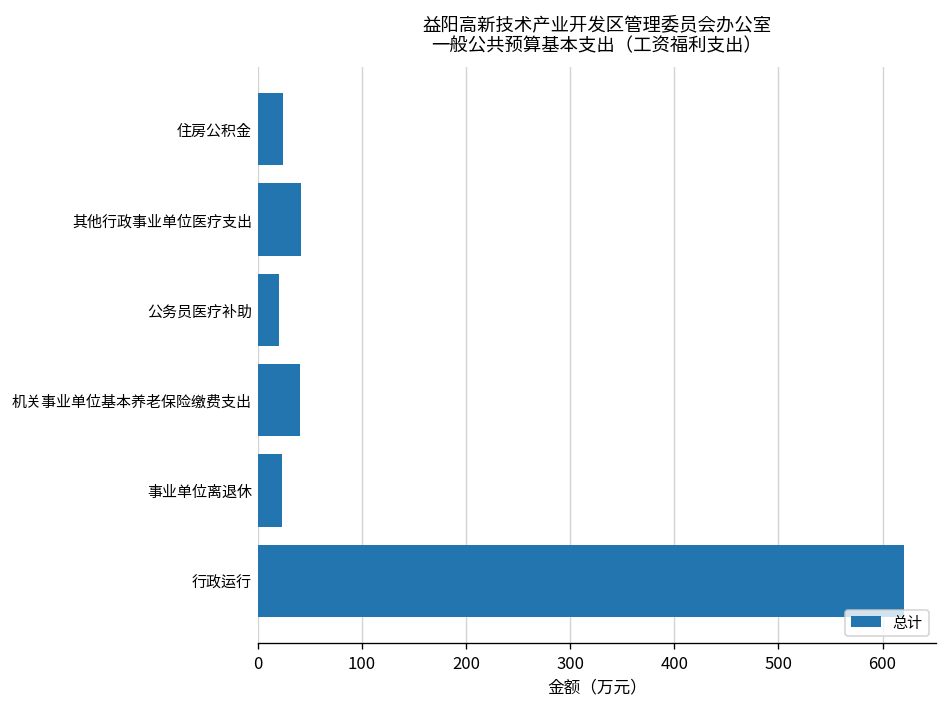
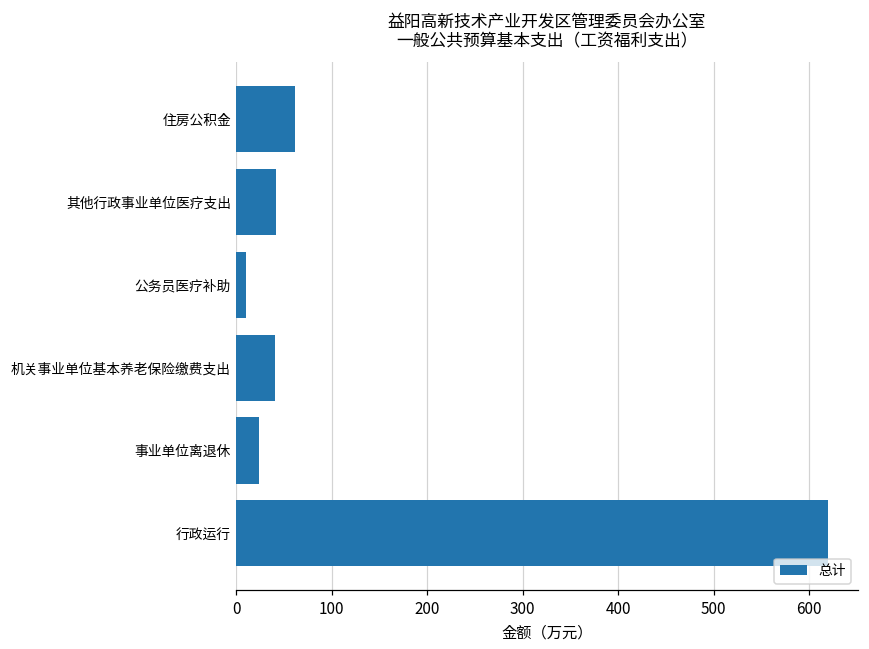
住房公积金: 20 -> 60
公务员医疗补助: 20 -> 10
